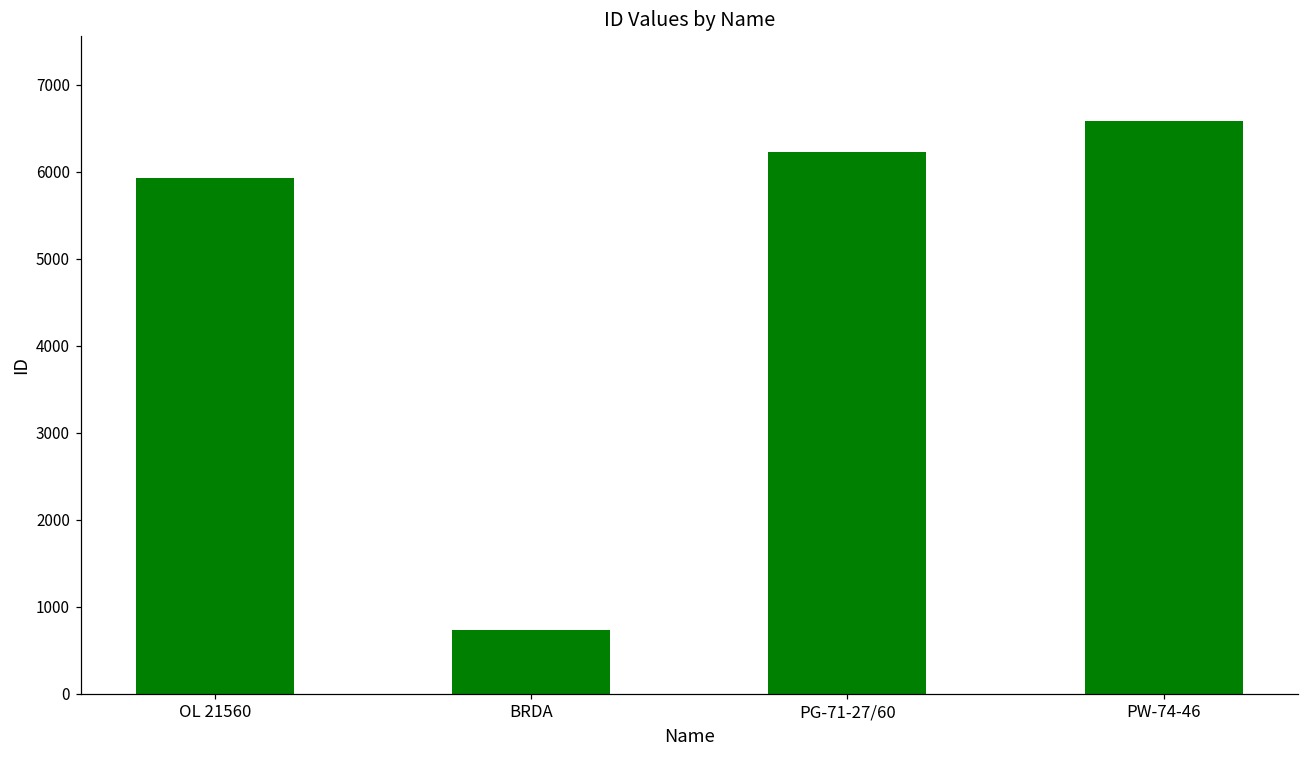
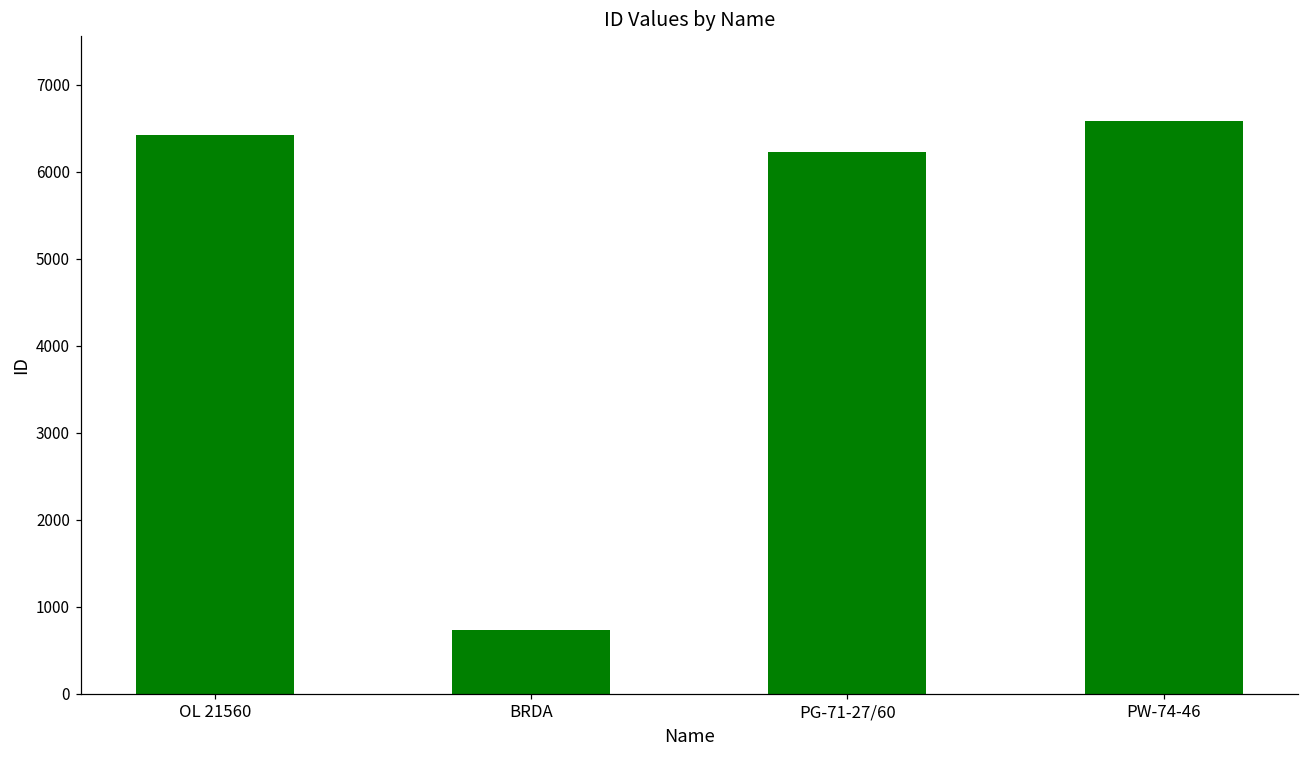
OL 21560: 5900 -> 6400
